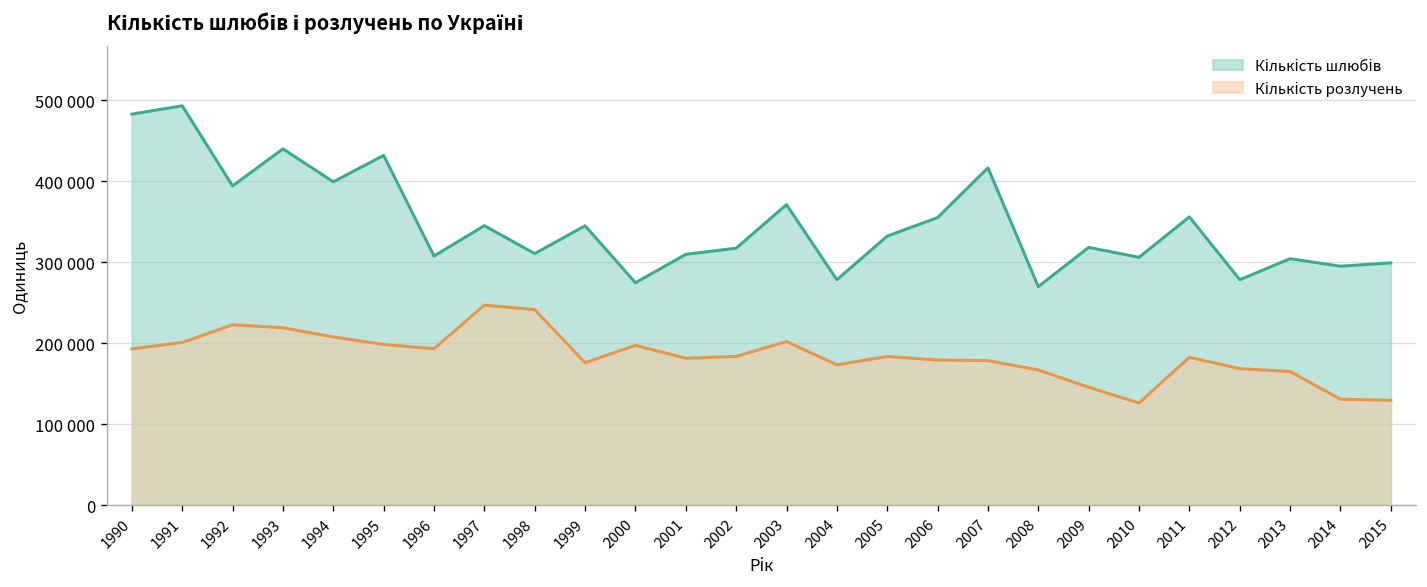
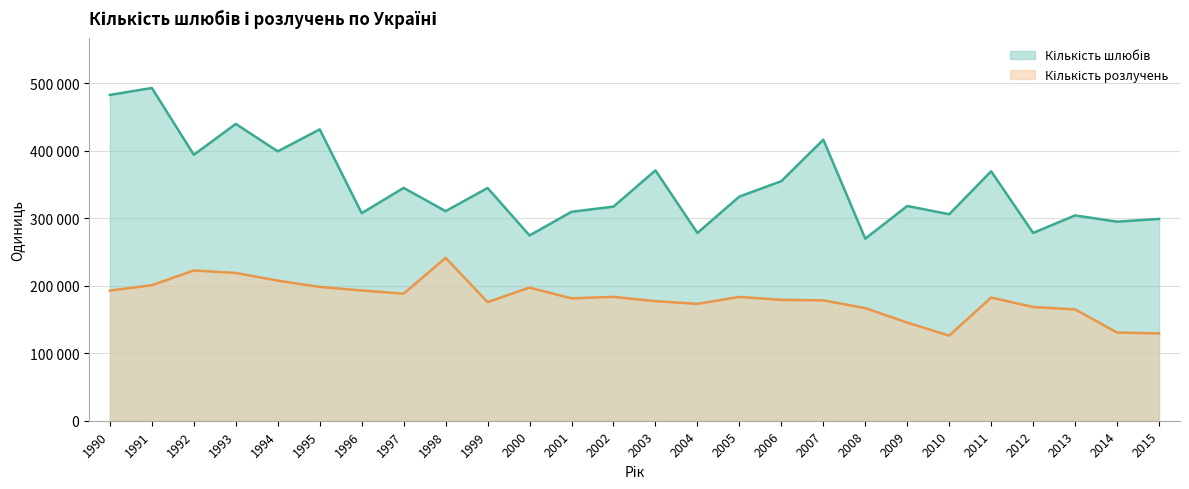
Кількість розлучень, 1997: 250000 -> 190000
Кількість розлучень, 2003: 200000 -> 180000
Кількість шлюбів, 2011: 360000 -> 370000
